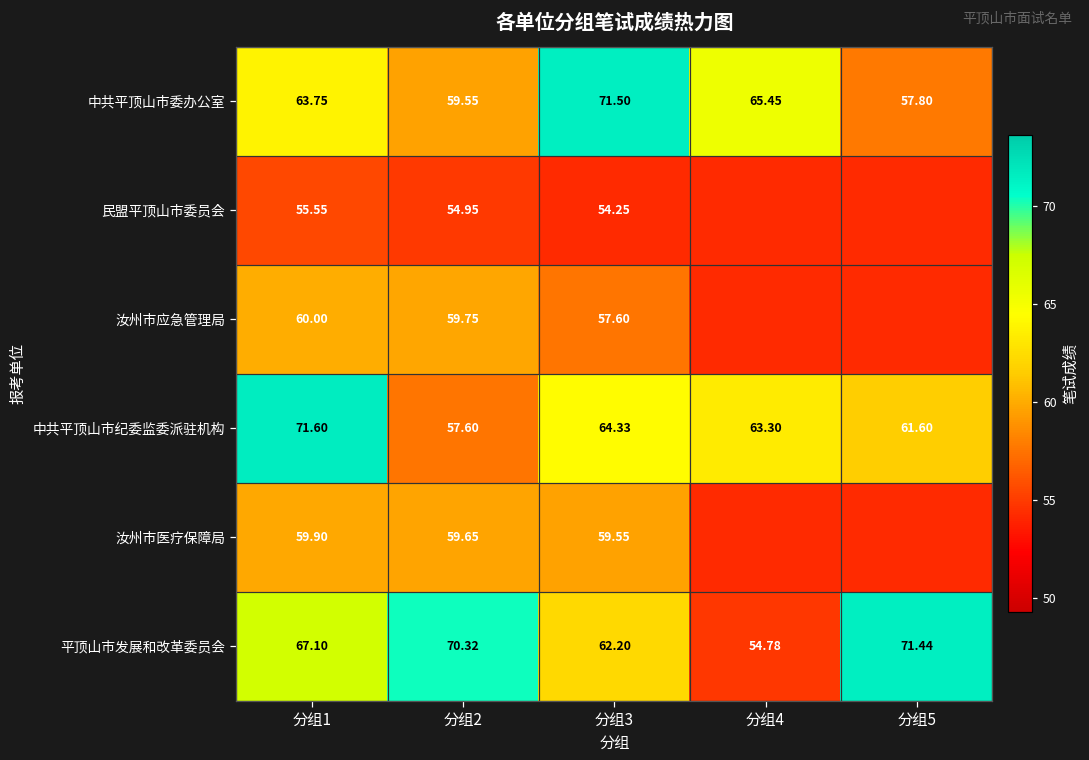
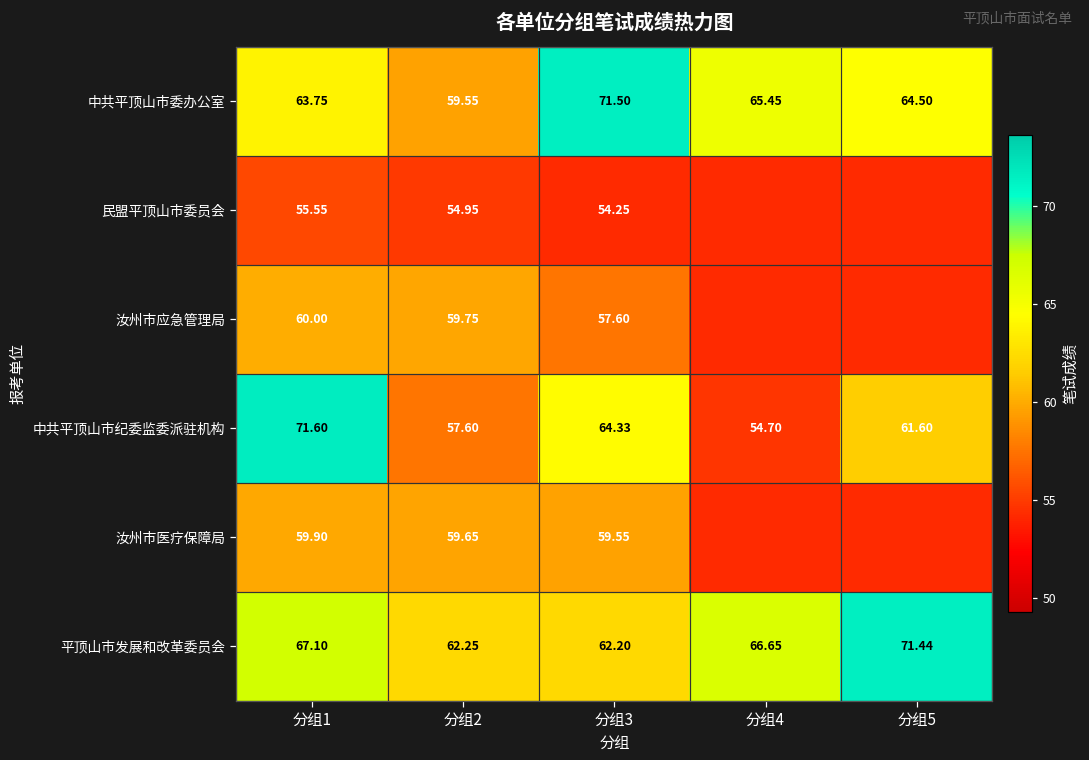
中共平顶山市委办公室, 分组5: 57.80 -> 64.50
中共平顶山市纪委监委派驻机构, 分组4: 63.30 -> 54.70
平顶山市发展和改革委员会, 分组2: 70.32 -> 62.25
平顶山市发展和改革委员会, 分组4: 54.78 -> 66.65
